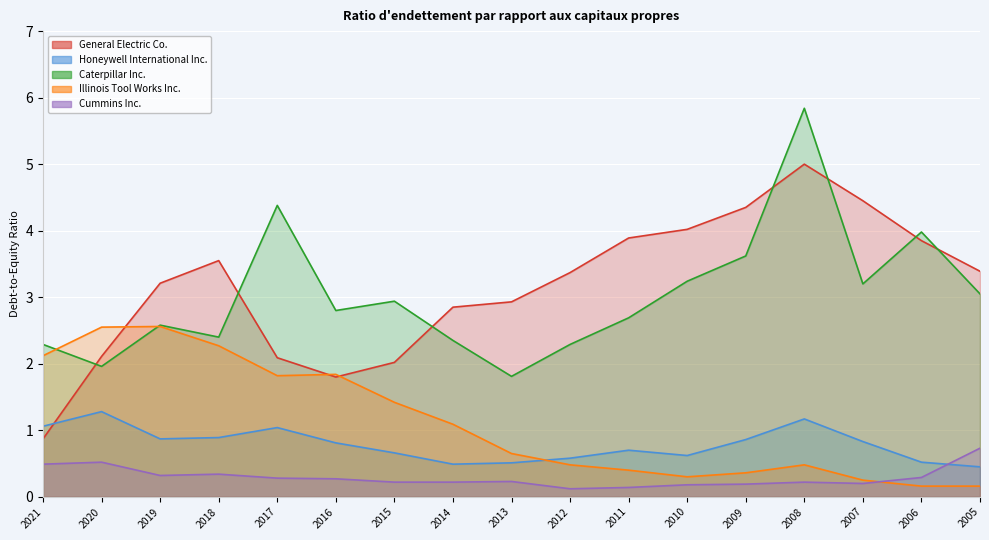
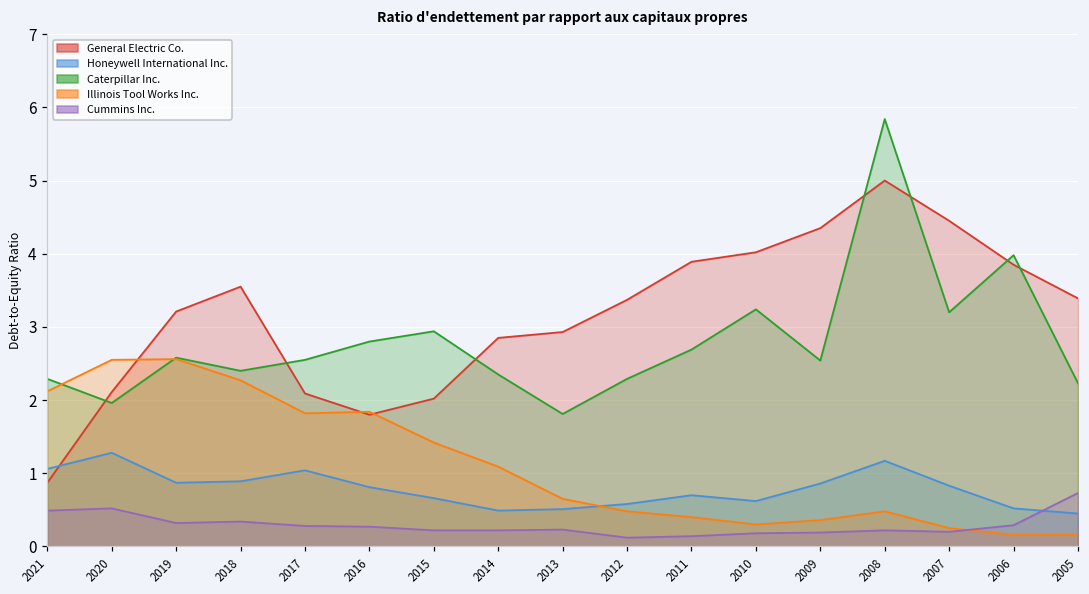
Caterpillar Inc., 2017: 4.4 -> 2.6
Caterpillar Inc., 2009: 3.6 -> 2.5
Caterpillar Inc., 2005: 3.1 -> 2.2
